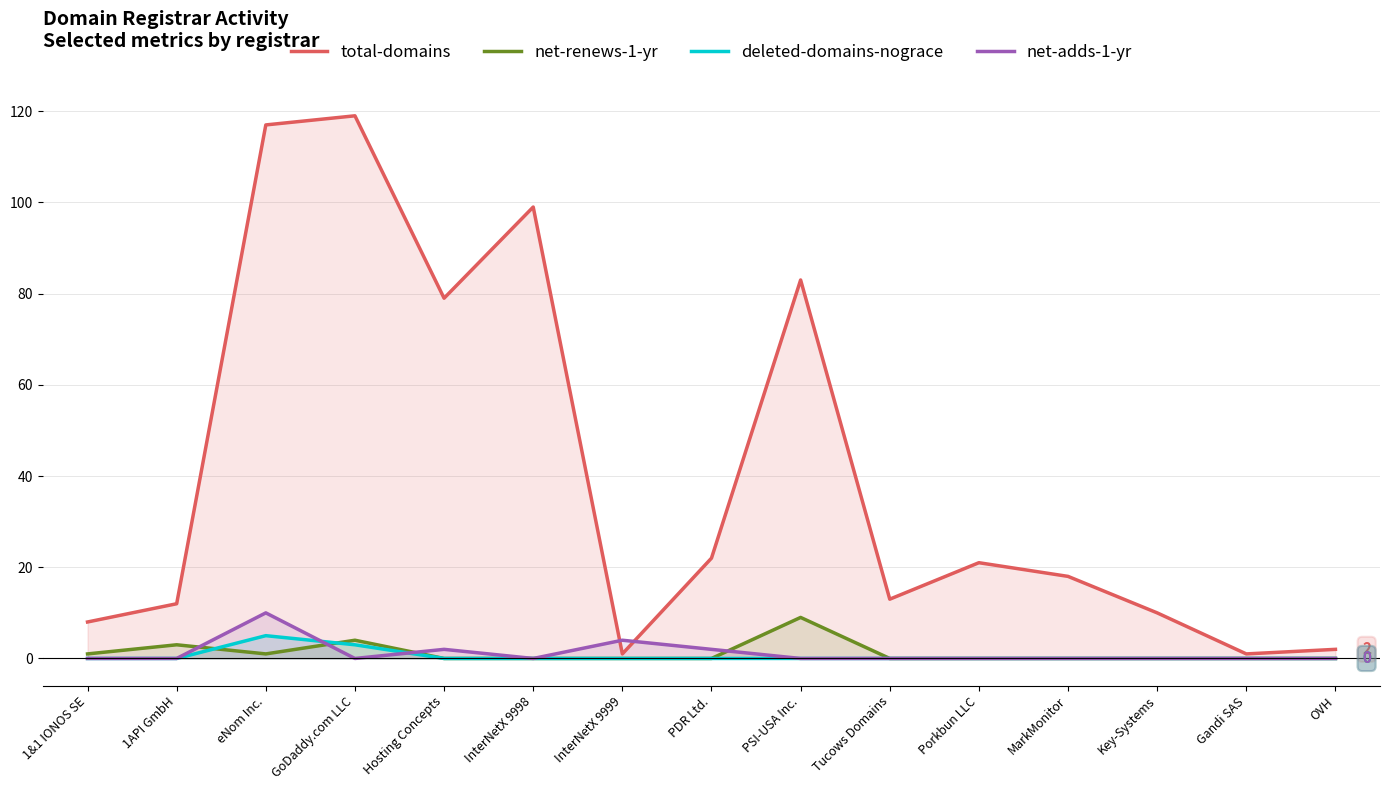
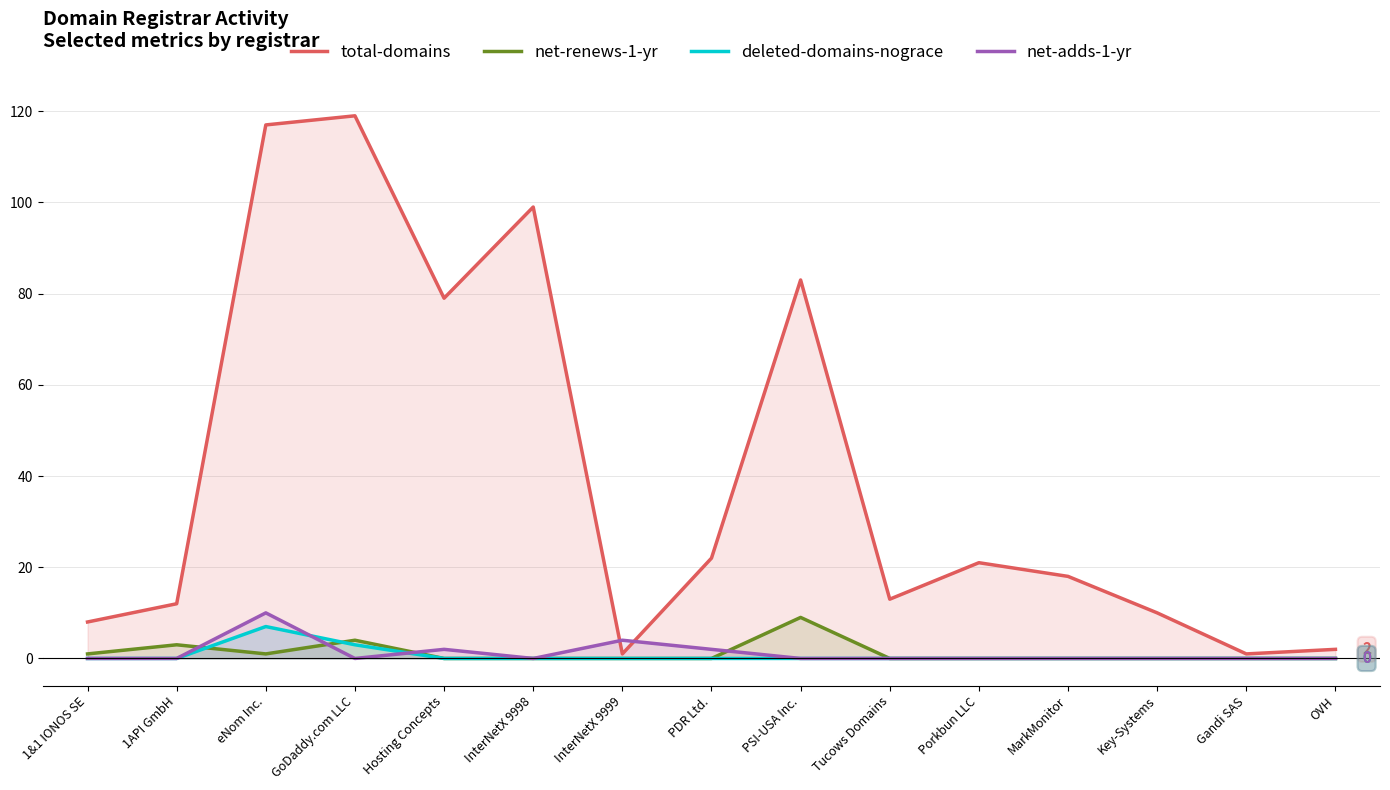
deleted-domains-nograce, eNom Inc.: 5 -> 7
